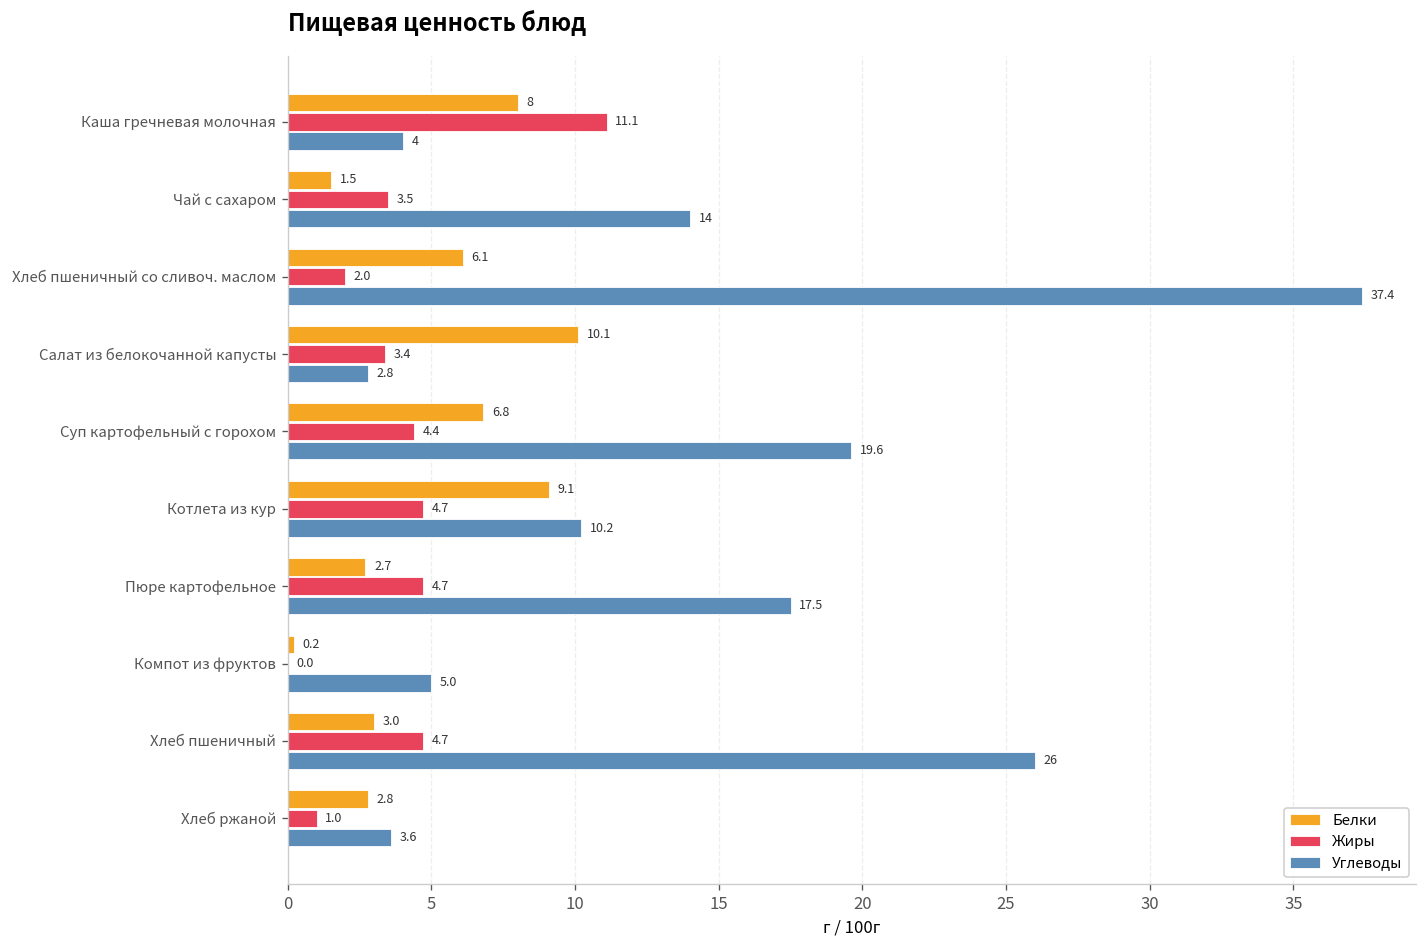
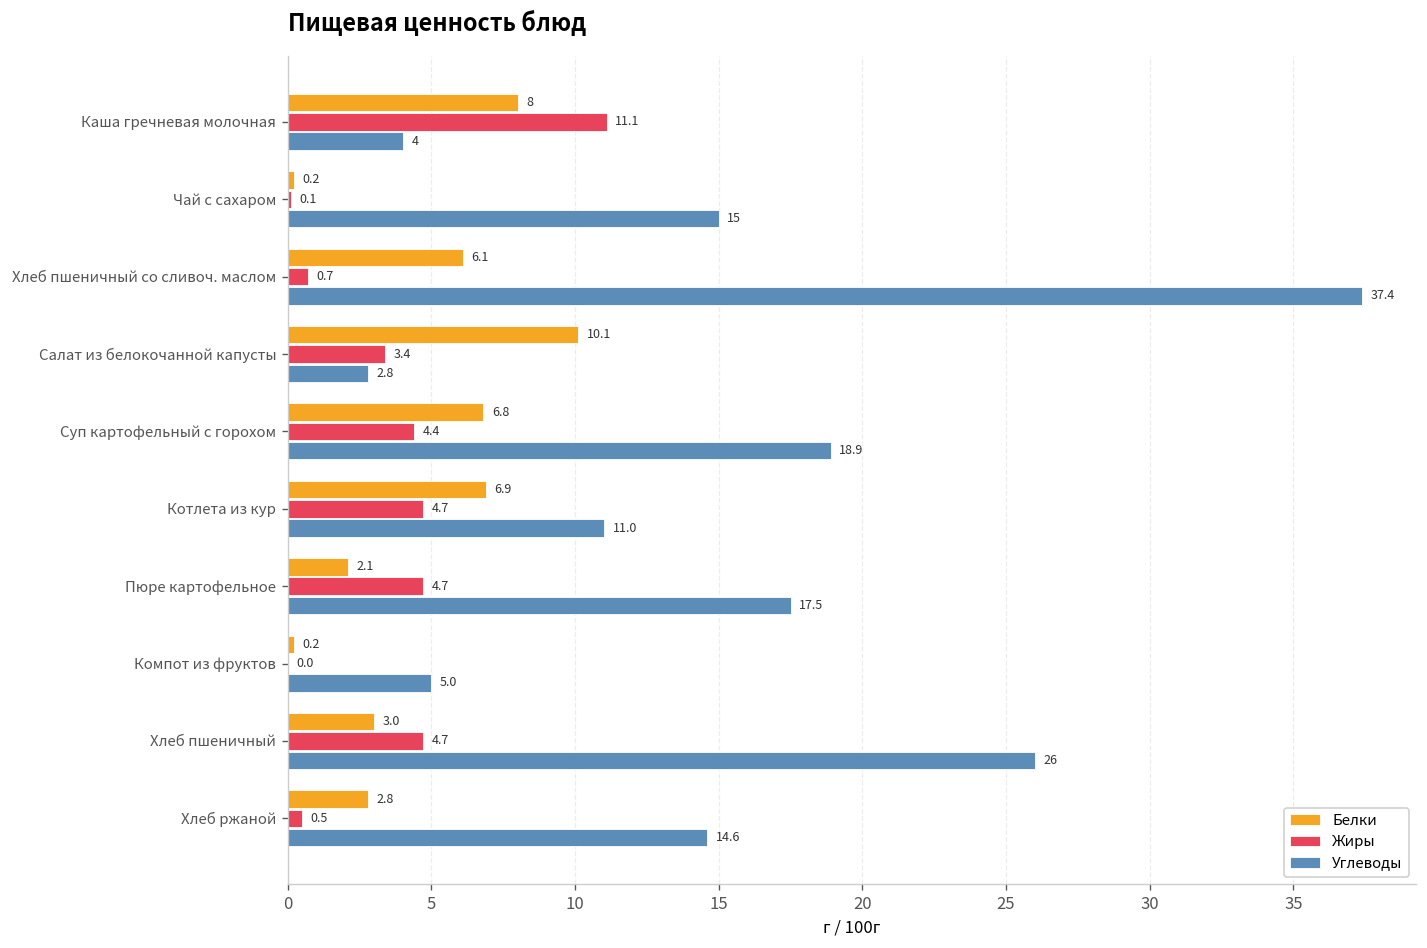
Белки, Чай с сахаром: 1.5 -> 0.2
Жиры, Чай с сахаром: 3.5 -> 0.1
Углеводы, Чай с сахаром: 14 -> 15
Жиры, Хлеб пшеничный со сливоч. маслом: 2.0 -> 0.7
Углеводы, Суп картофельный с горохом: 19.6 -> 18.9
Белки, Котлета из кур: 9.1 -> 6.9
Углеводы, Котлета из кур: 10.2 -> 11.0
Белки, Пюре картофельное: 2.7 -> 2.1
Жиры, Хлеб ржаной: 1.0 -> 0.5
Углеводы, Хлеб ржаной: 3.6 -> 14.6
